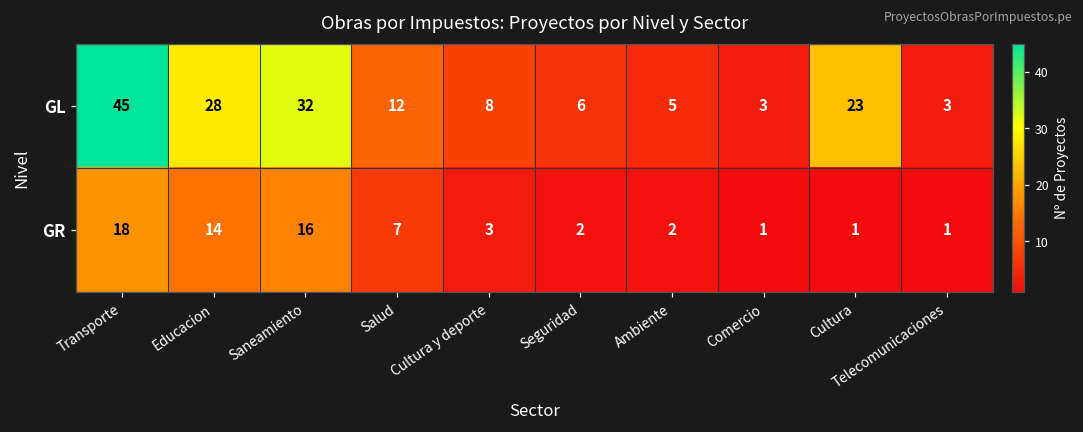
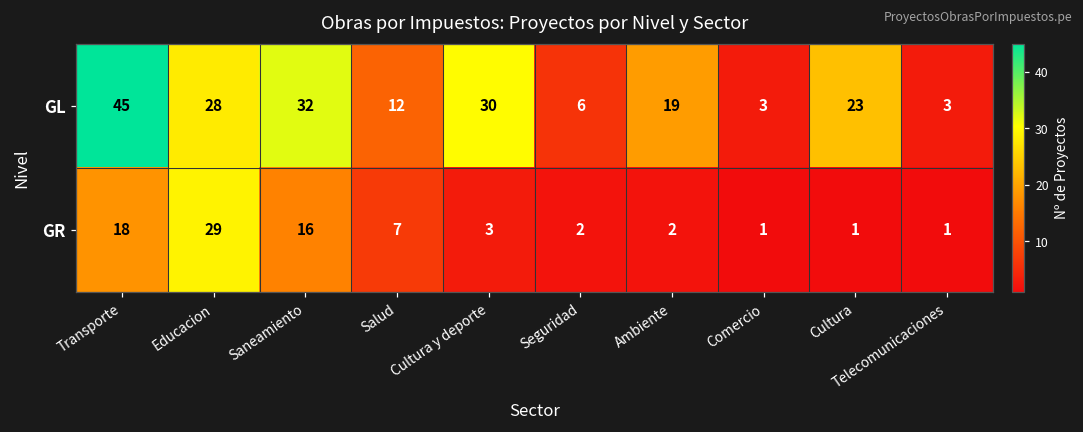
GL, Cultura y deporte: 8 -> 30
GL, Ambiente: 5 -> 19
GR, Educacion: 14 -> 29
